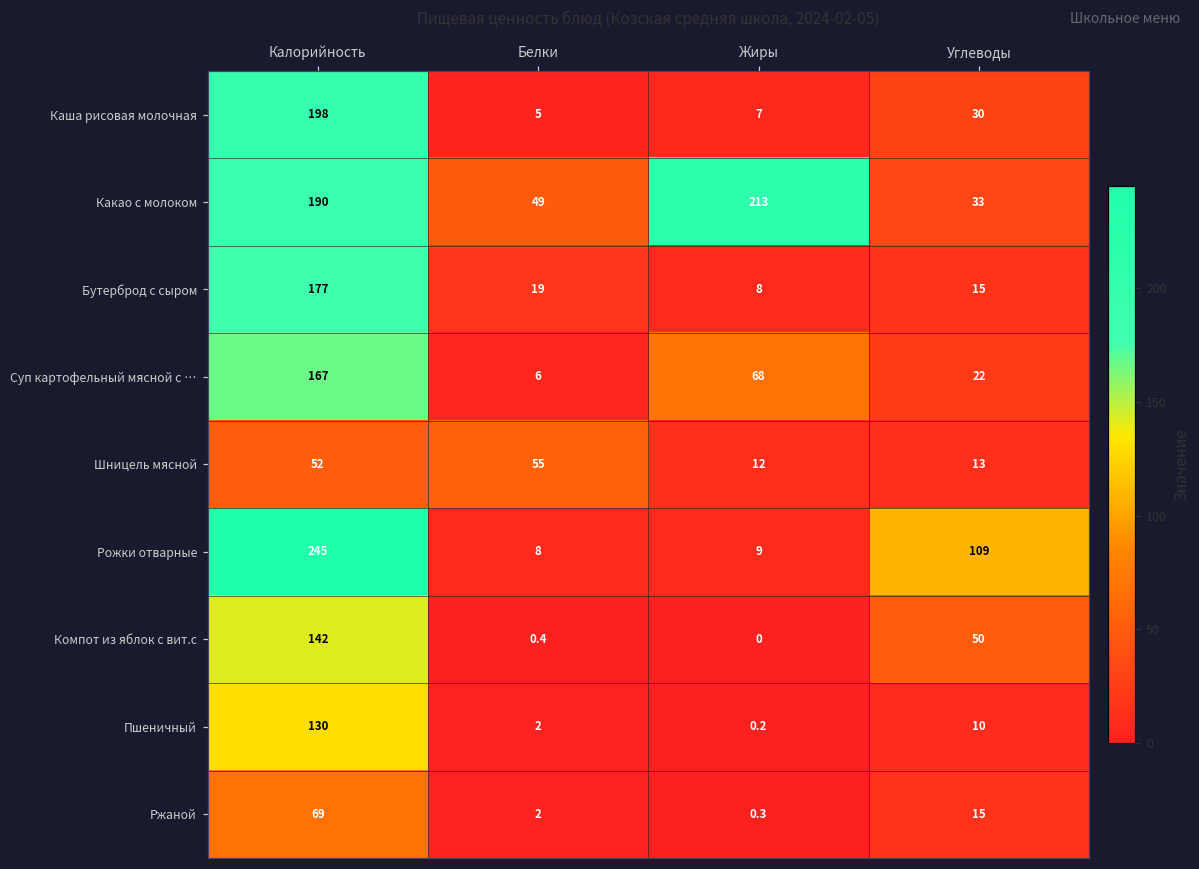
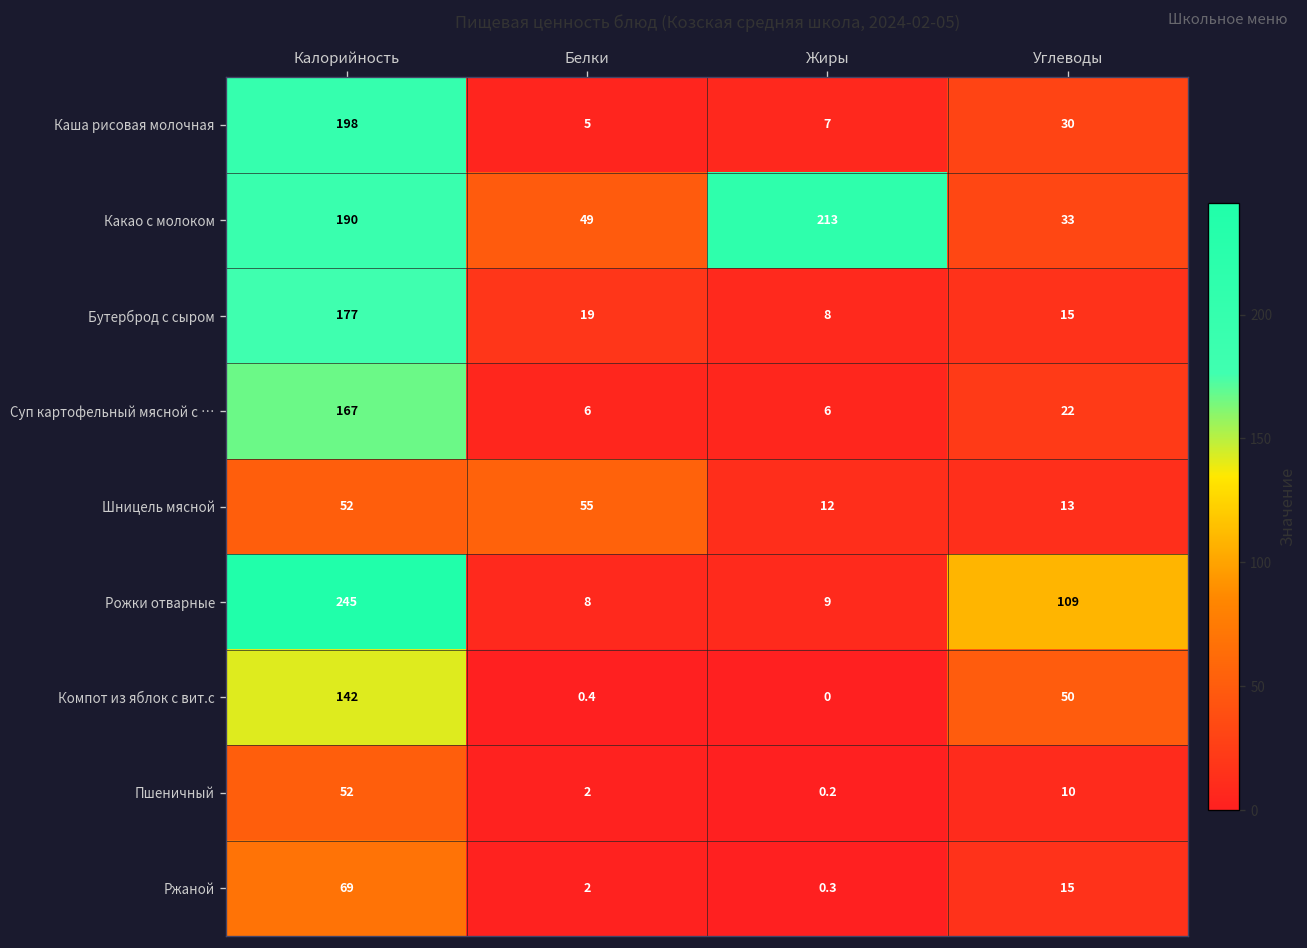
Суп картофельный мясной с …, Жиры: 68 -> 6
Пшеничный, Калорийность: 130 -> 52
